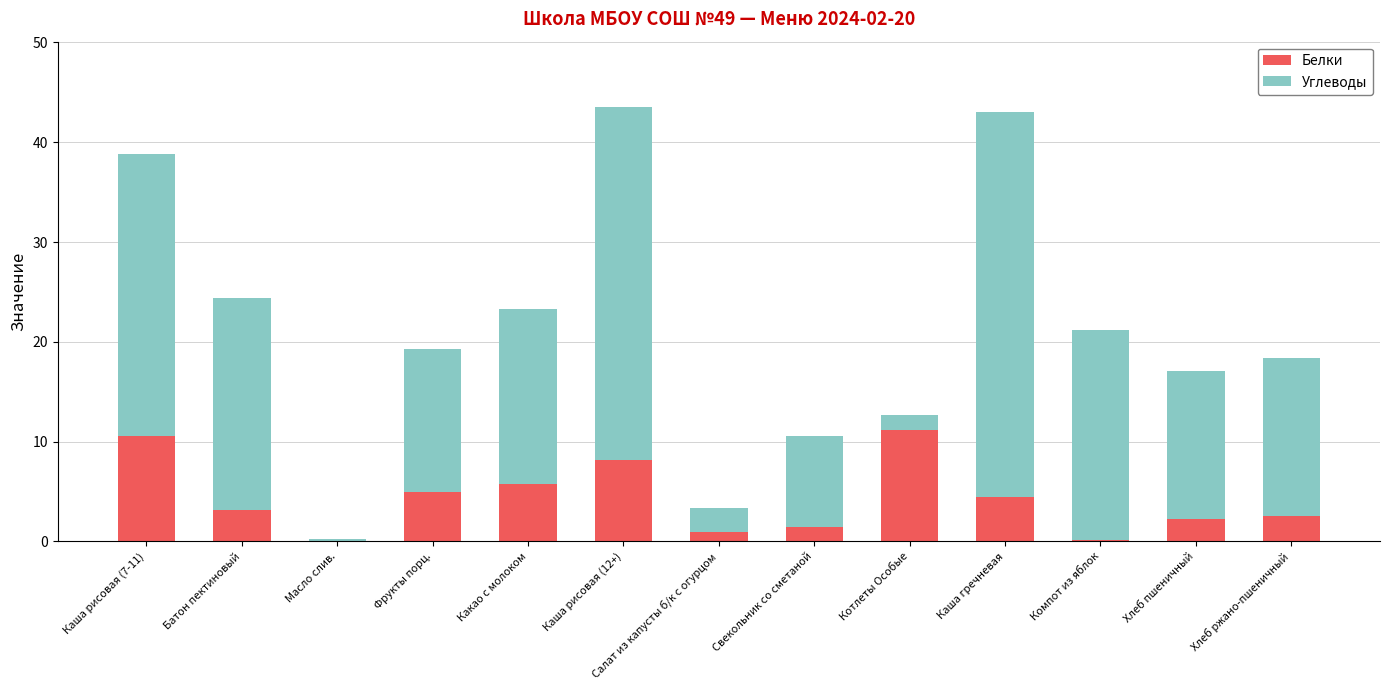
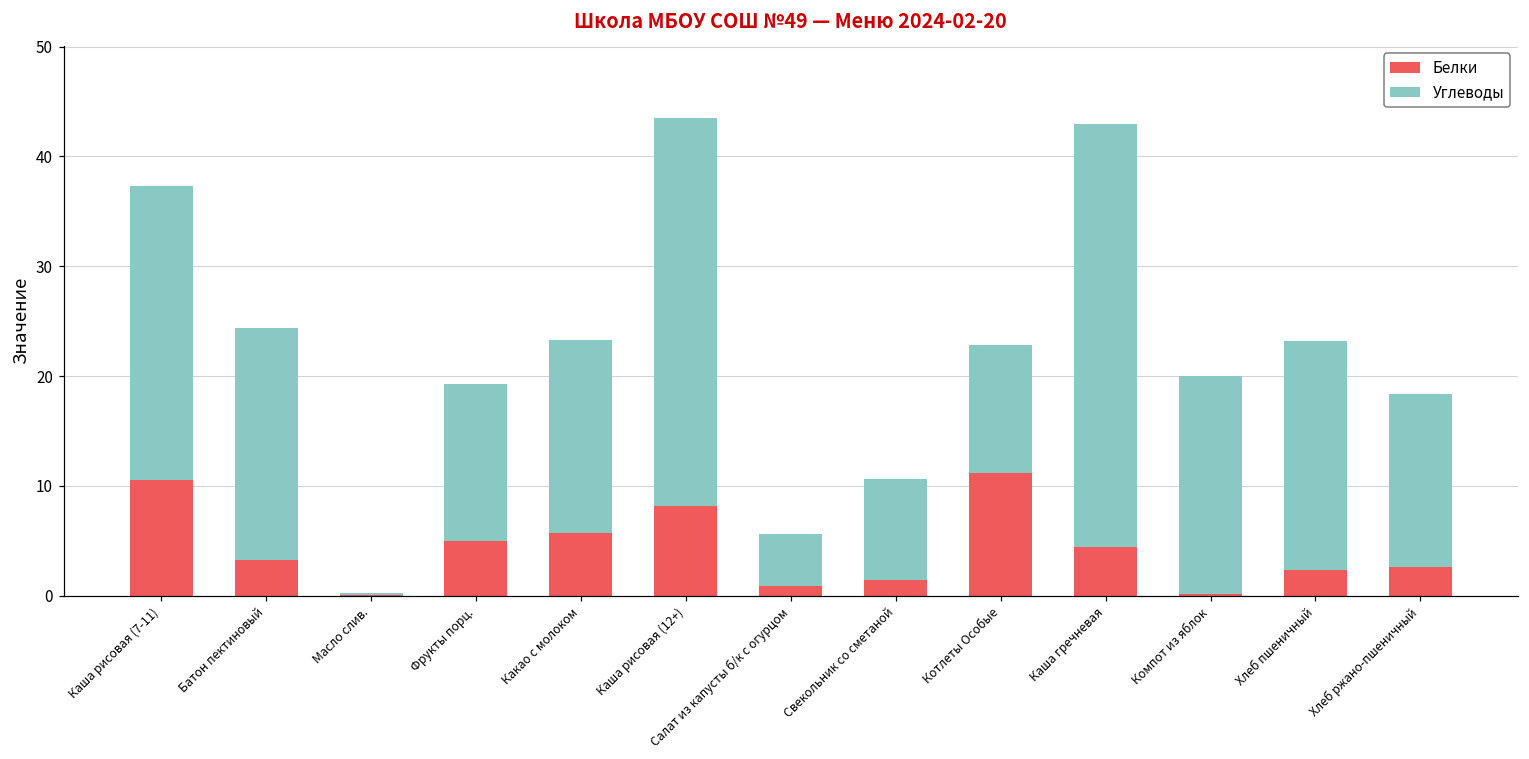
Углеводы, Каша рисовая (7-11): 28 -> 27
Углеводы, Салат из капусты б/к с огурцом: 2 -> 5
Углеводы, Котлеты Особые: 2 -> 12
Углеводы, Компот из яблок: 21 -> 20
Углеводы, Хлеб пшеничный: 15 -> 21
